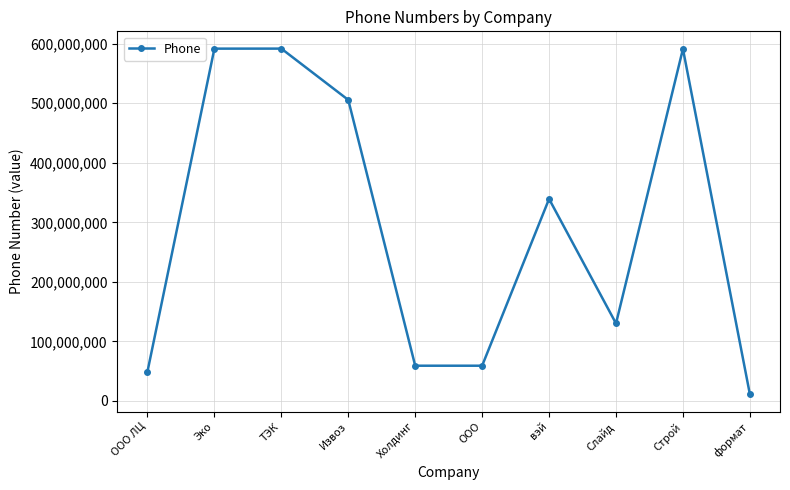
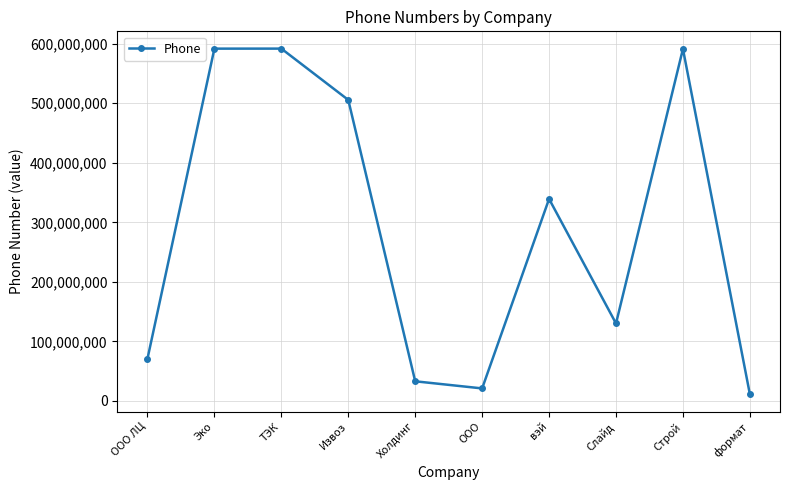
ООО ЛЦ: 50,000,000 -> 70,000,000
Холдинг: 60,000,000 -> 30,000,000
ООО: 60,000,000 -> 20,000,000
